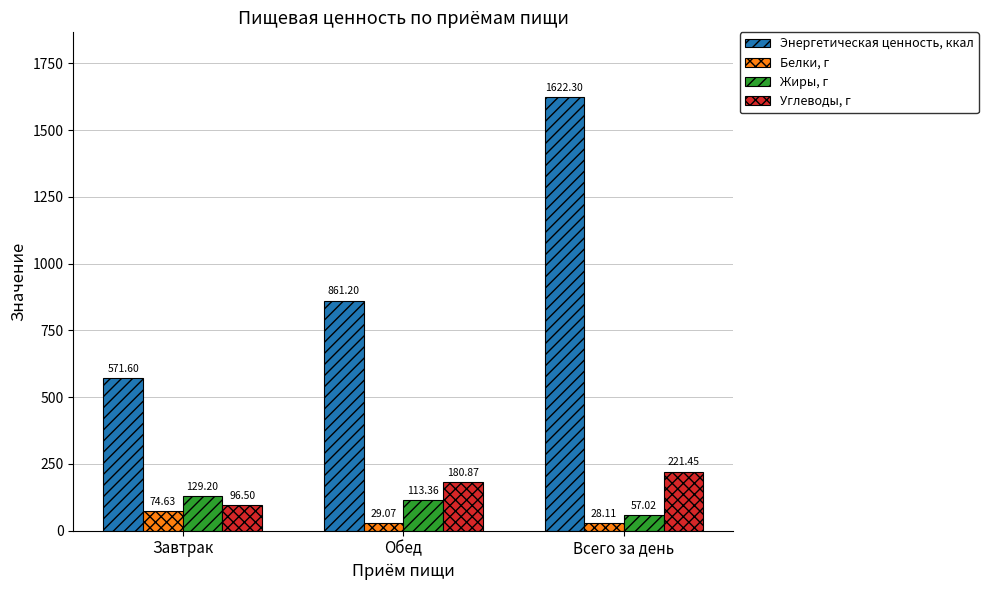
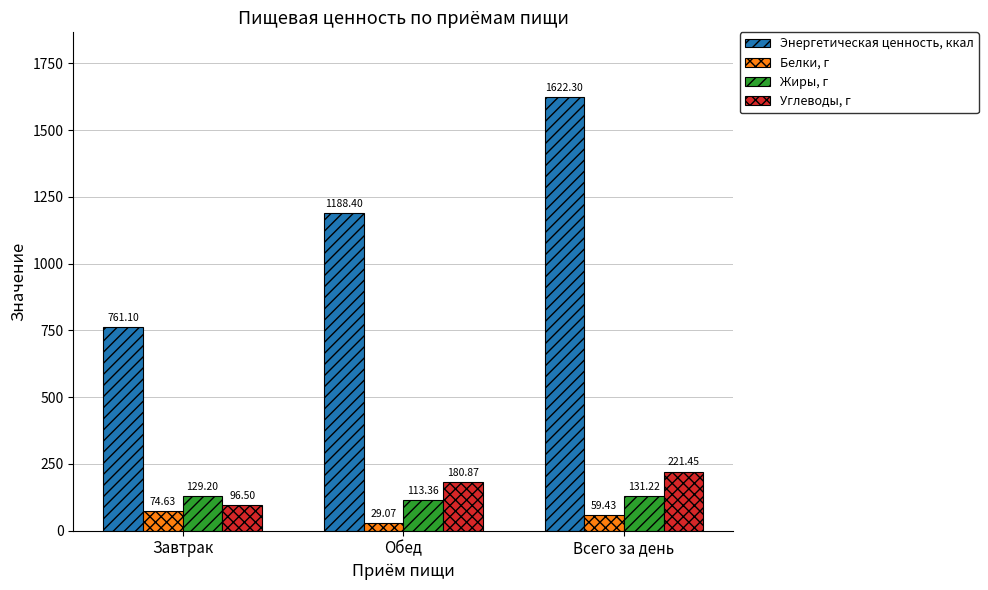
Энергетическая ценность, ккал, Завтрак: 571.60 -> 761.10
Энергетическая ценность, ккал, Обед: 861.20 -> 1188.40
Белки, г, Всего за день: 28.11 -> 59.43
Жиры, г, Всего за день: 57.02 -> 131.22
